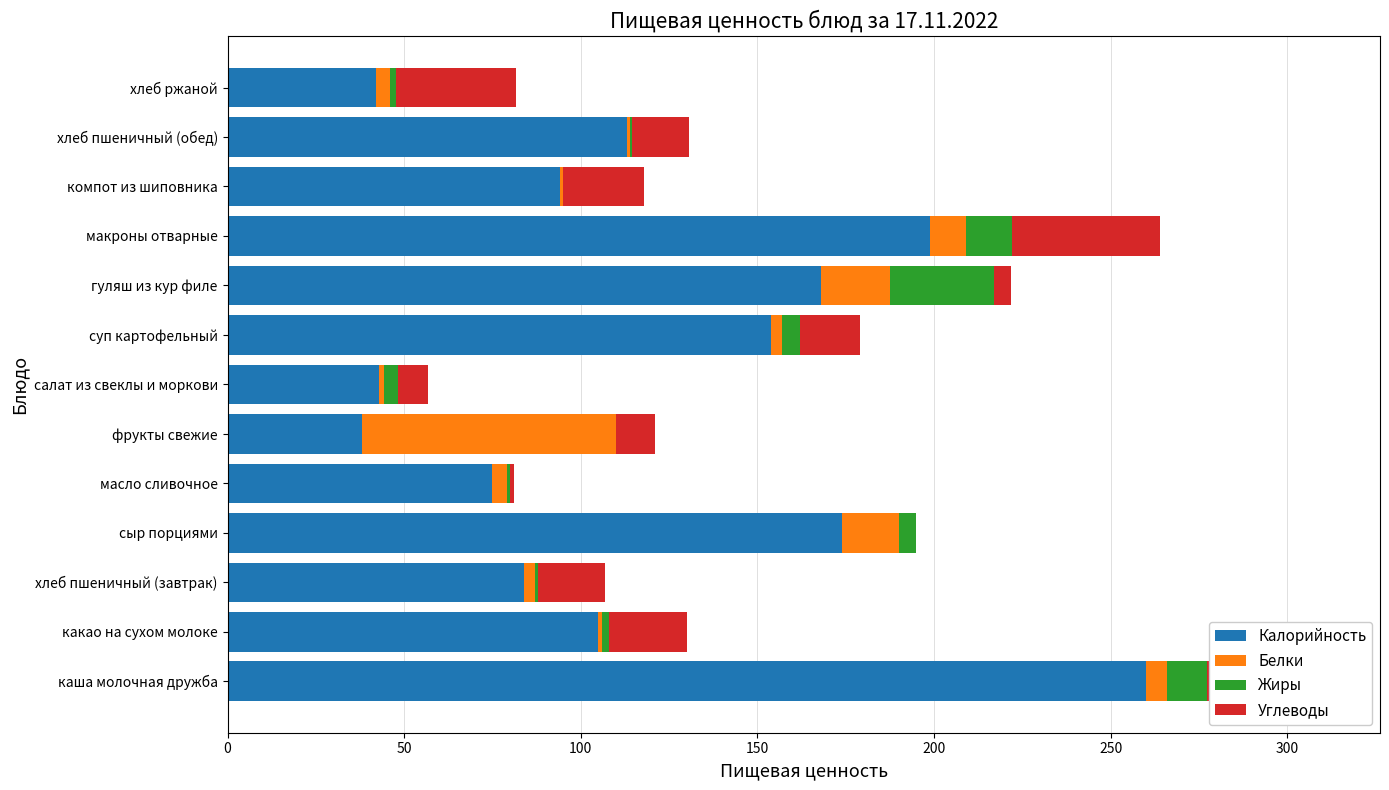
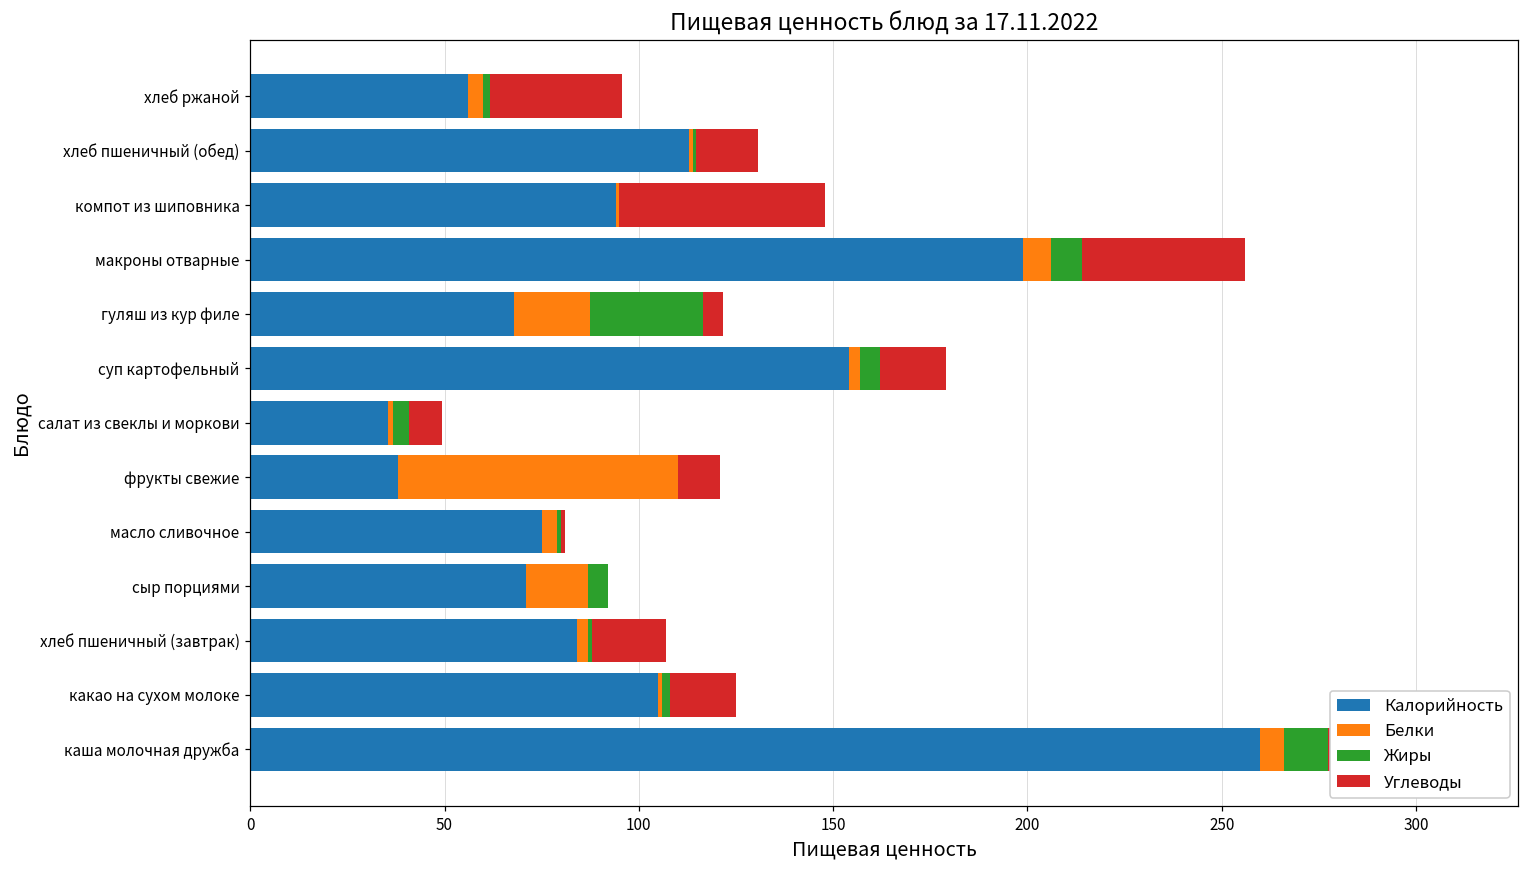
Калорийность, хлеб ржаной: 42 -> 56
Углеводы, компот из шиповника: 23 -> 53
Белки, макроны отварные: 10 -> 7
Жиры, макроны отварные: 13 -> 8
Калорийность, гуляш из кур филе: 168 -> 68
Калорийность, салат из свеклы и моркови: 43 -> 35
Калорийность, сыр порциями: 174 -> 71
Углеводы, какао на сухом молоке: 22 -> 17
